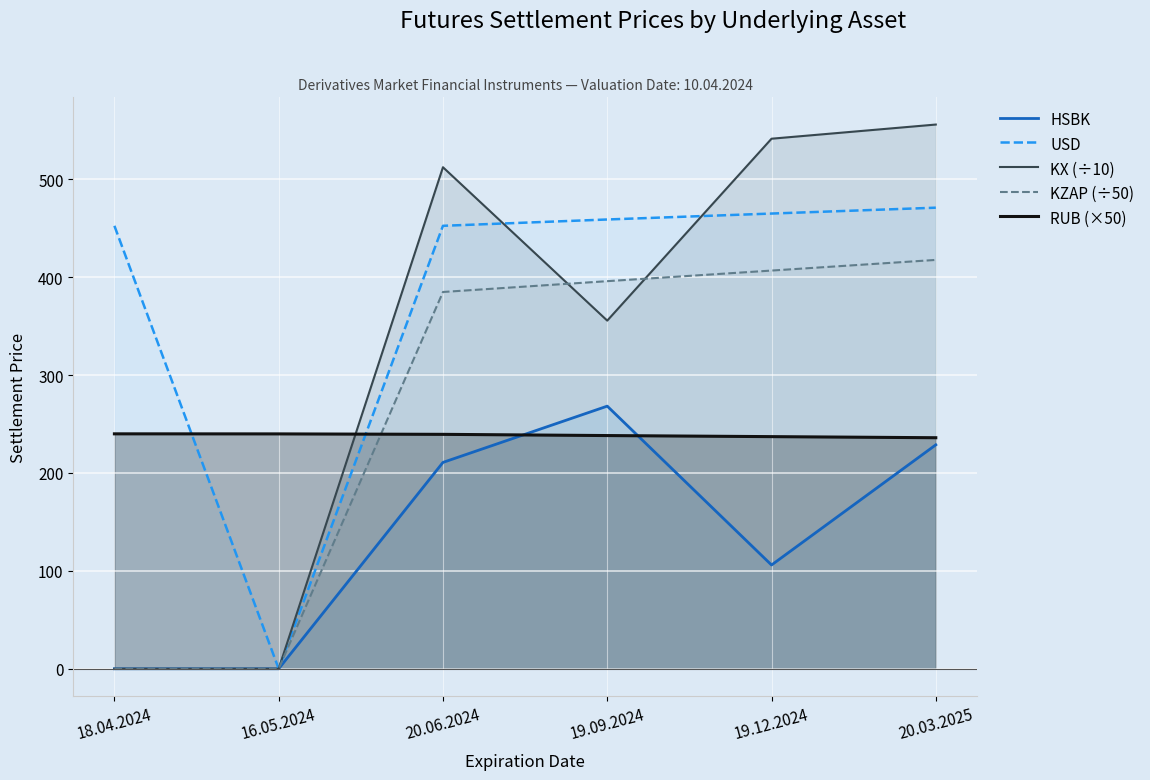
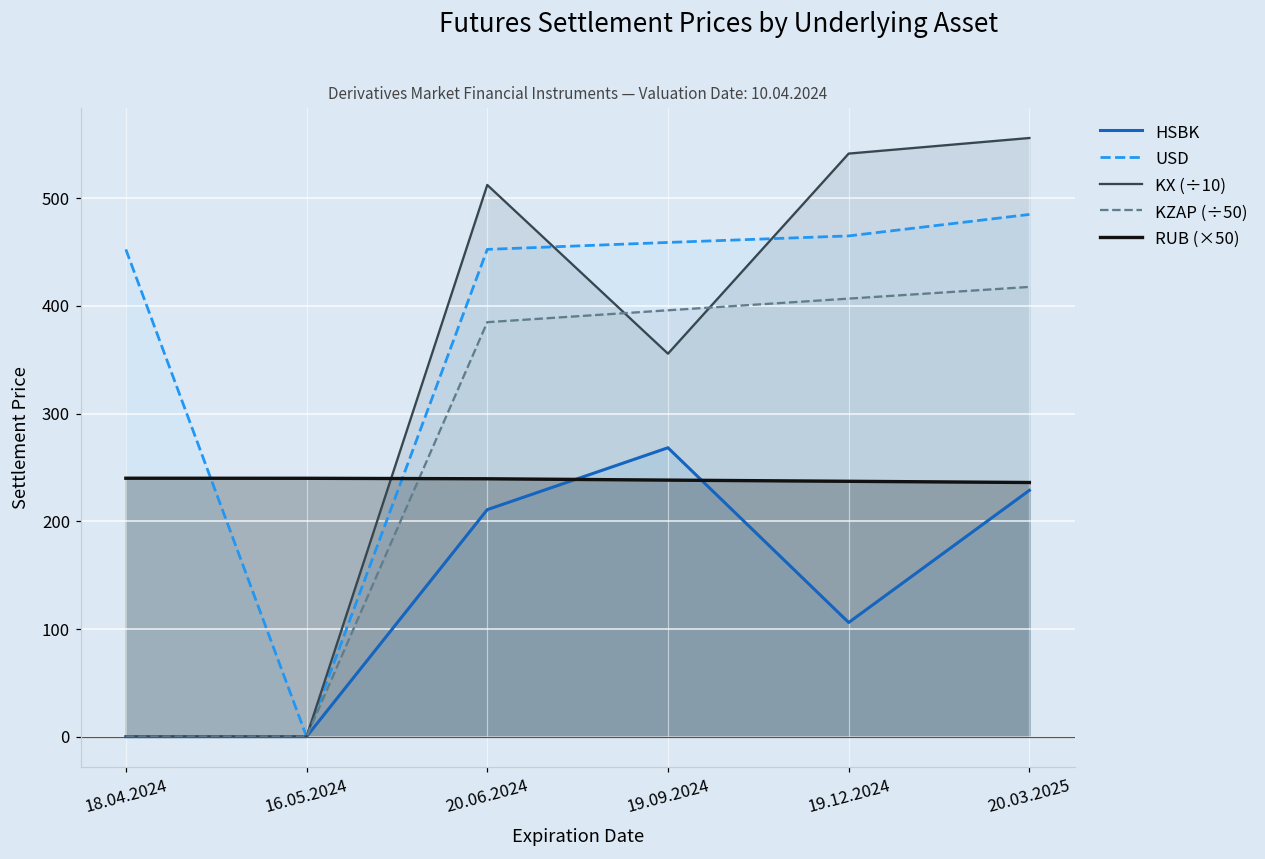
USD, 20.03.2025: 470 -> 480
